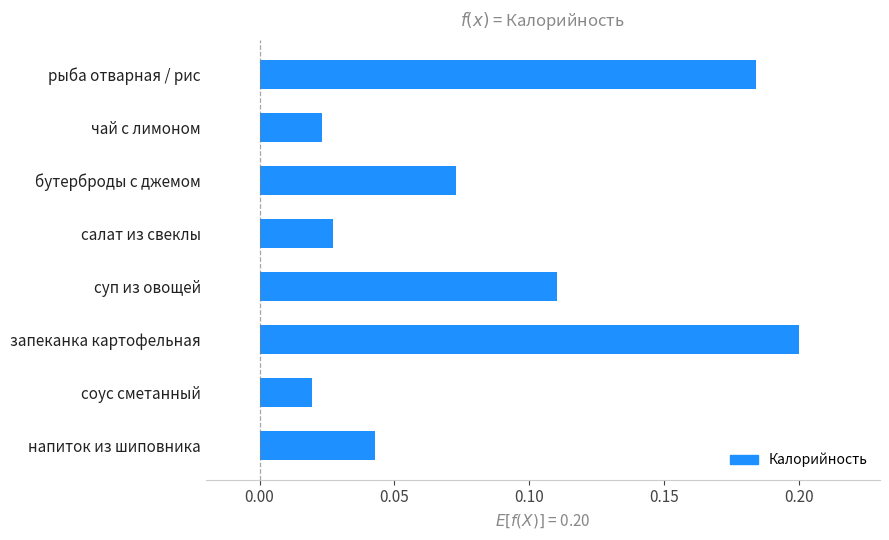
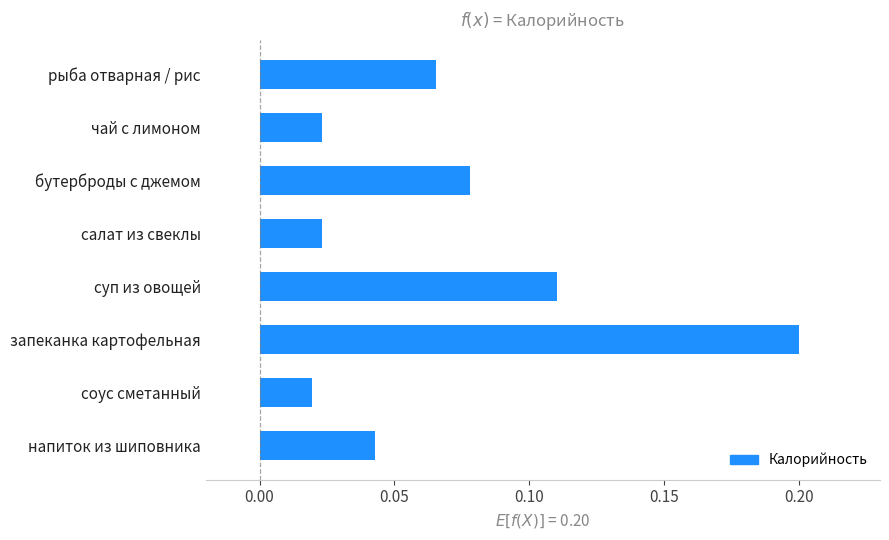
рыба отварная / рис: 0.184 -> 0.065
бутерброды с джемом: 0.073 -> 0.078
салат из свеклы: 0.027 -> 0.023
